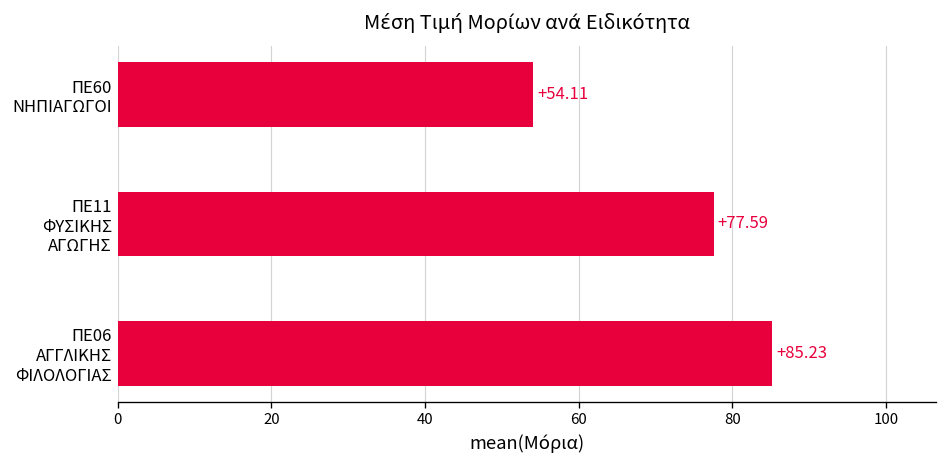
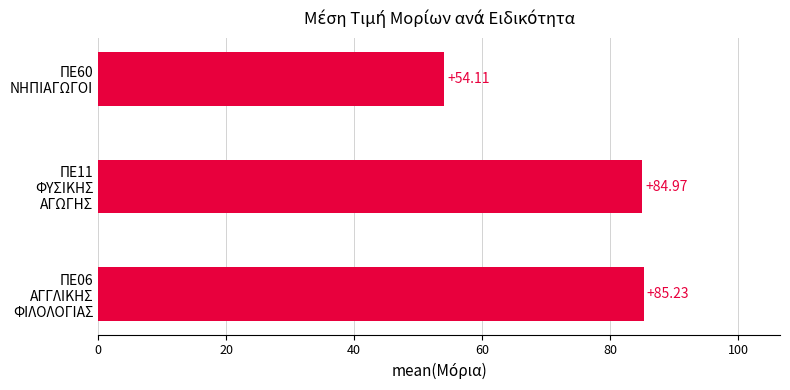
ΠΕ11 ΦΥΣΙΚΗΣ ΑΓΩΓΗΣ: +77.59 -> +84.97
